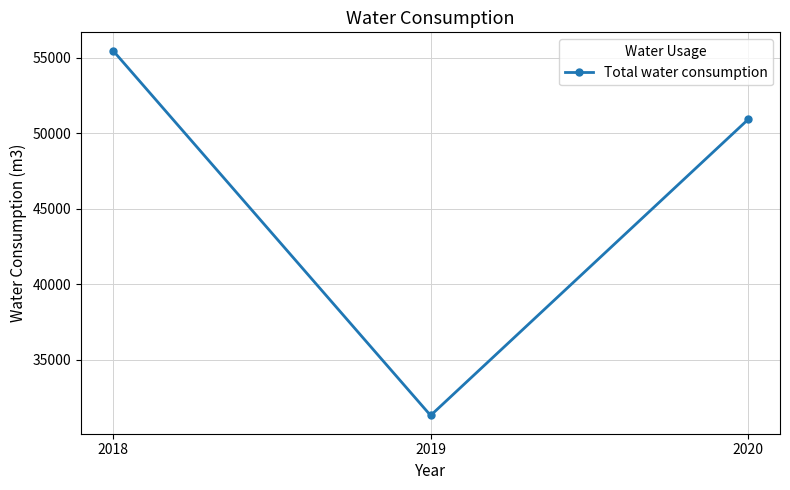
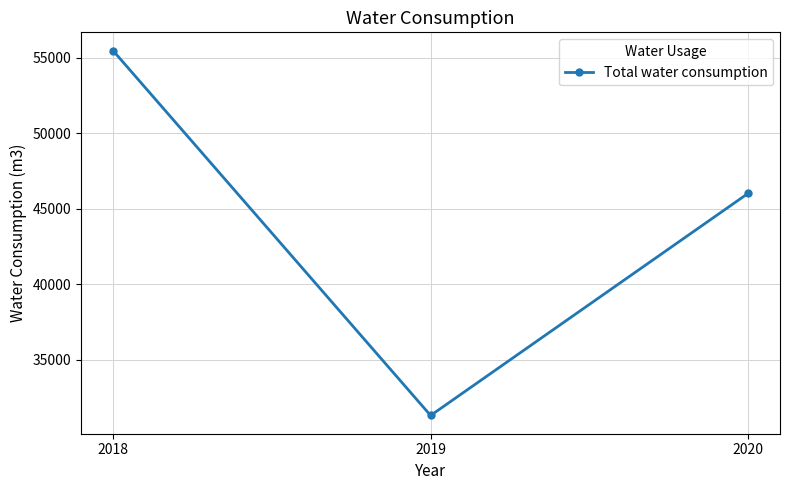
2020: 50900 -> 46000
